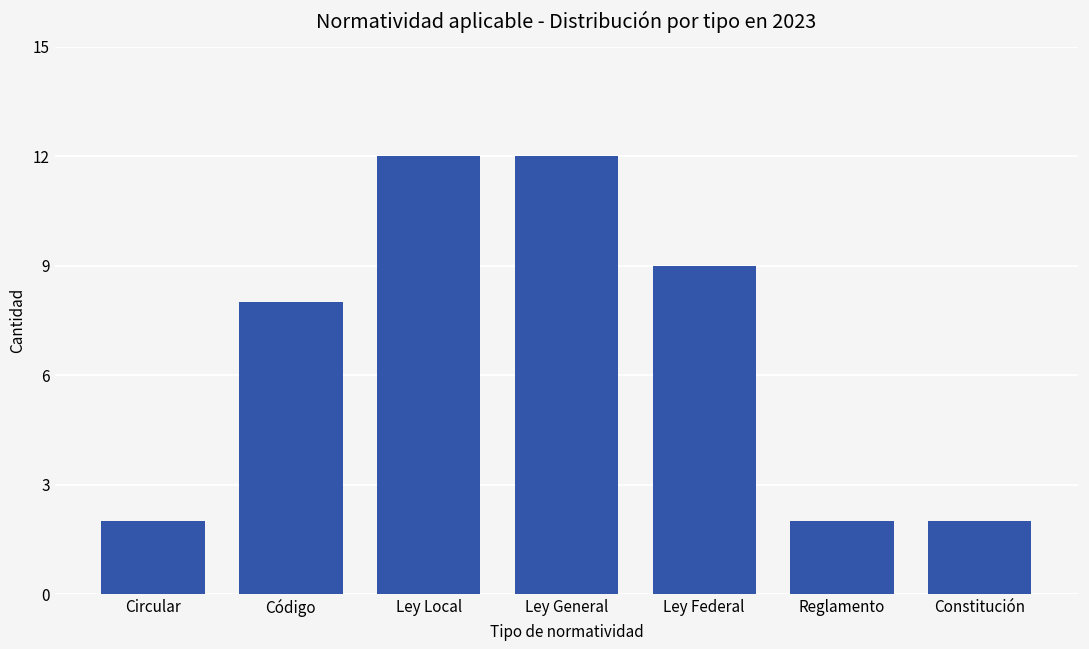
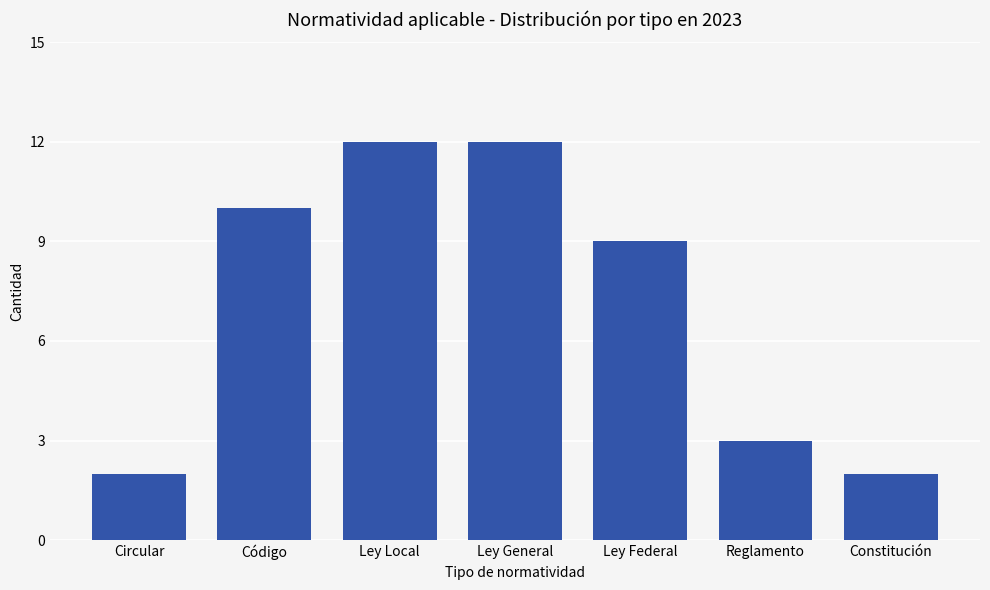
Código: 8 -> 10
Reglamento: 2 -> 3
